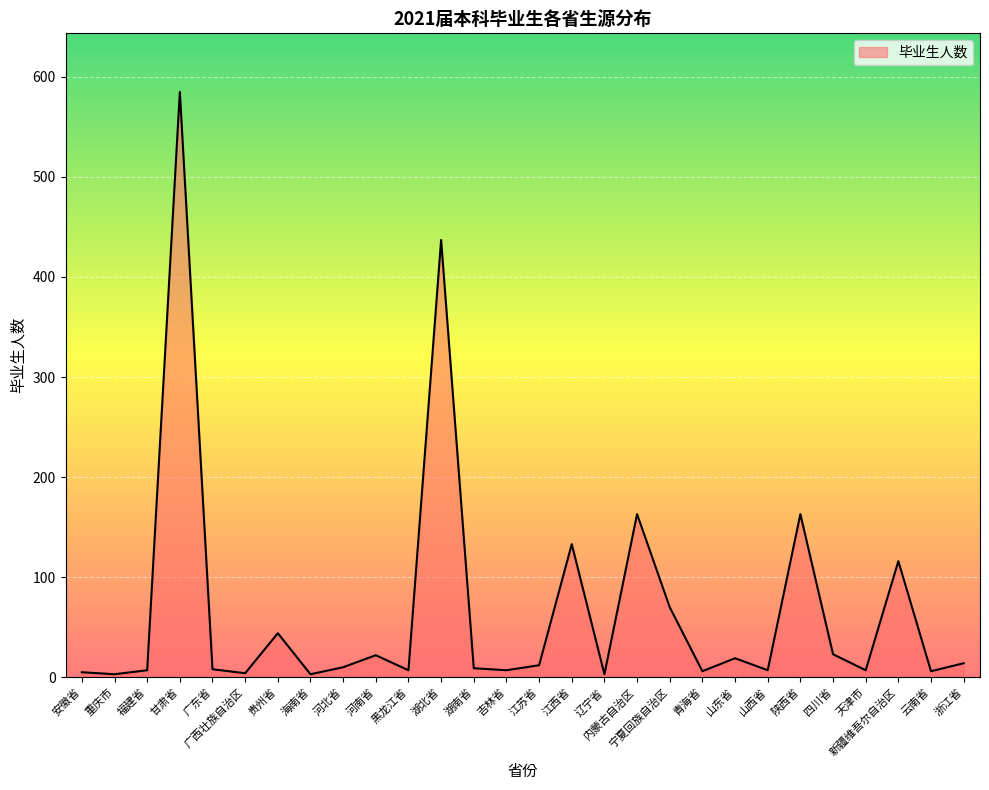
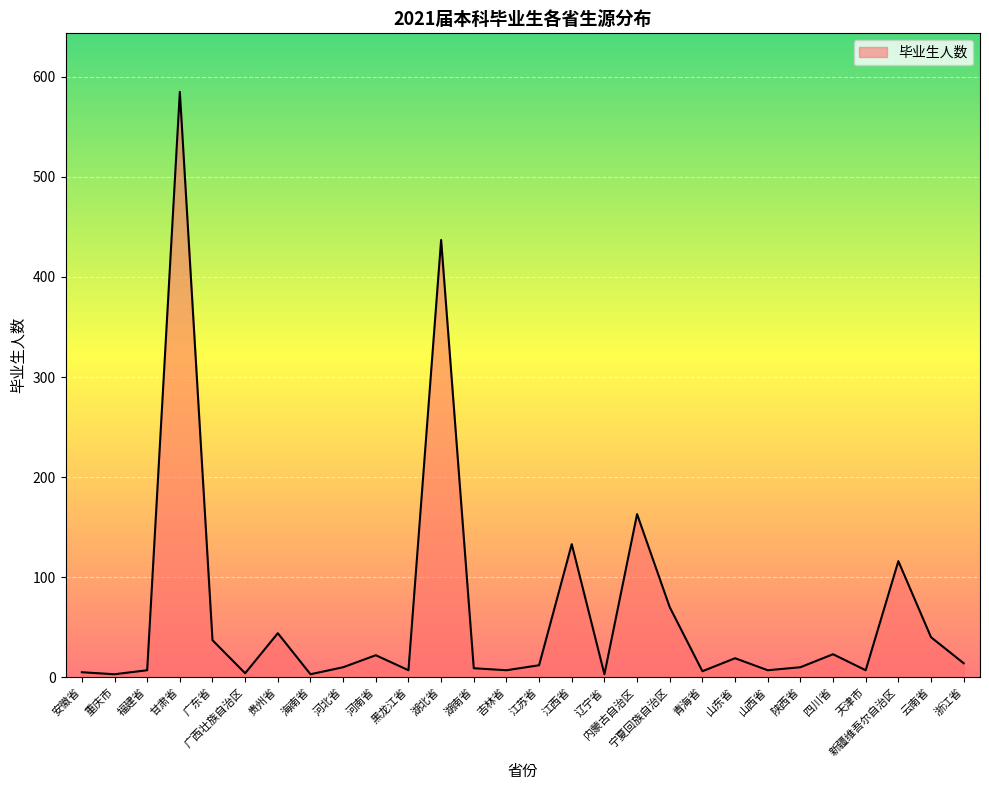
广东省: 8 -> 37
陕西省: 163 -> 10
云南省: 6 -> 40
